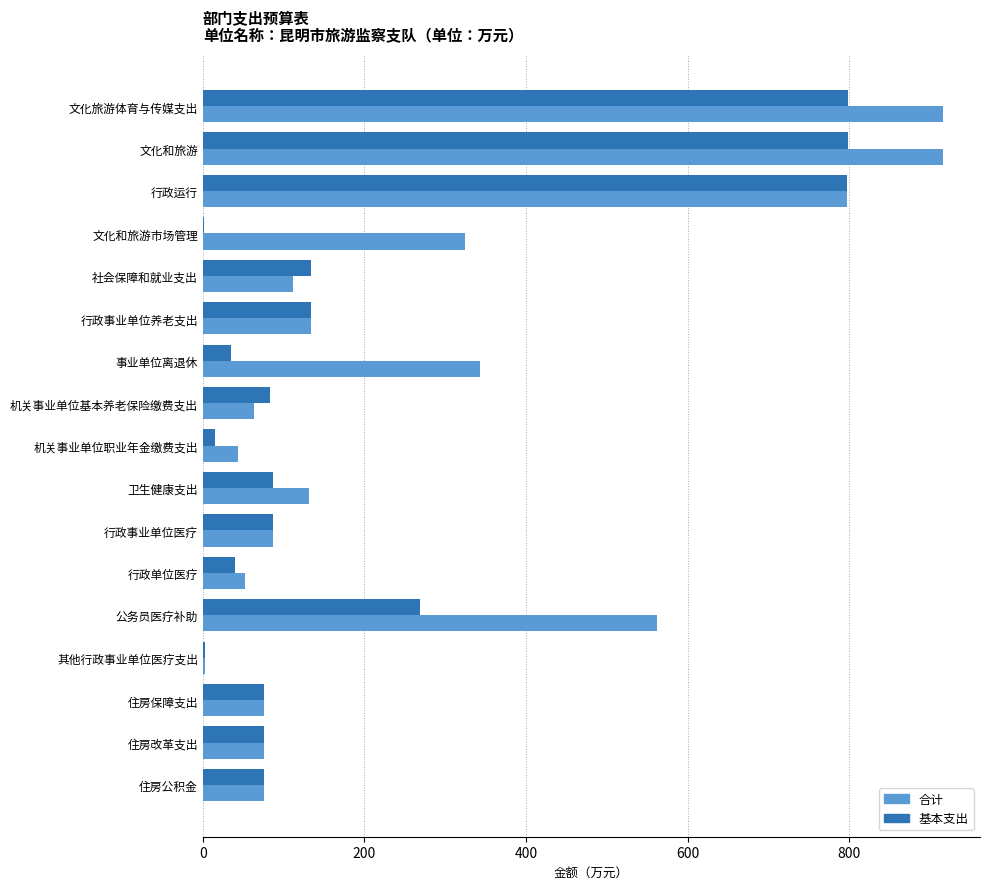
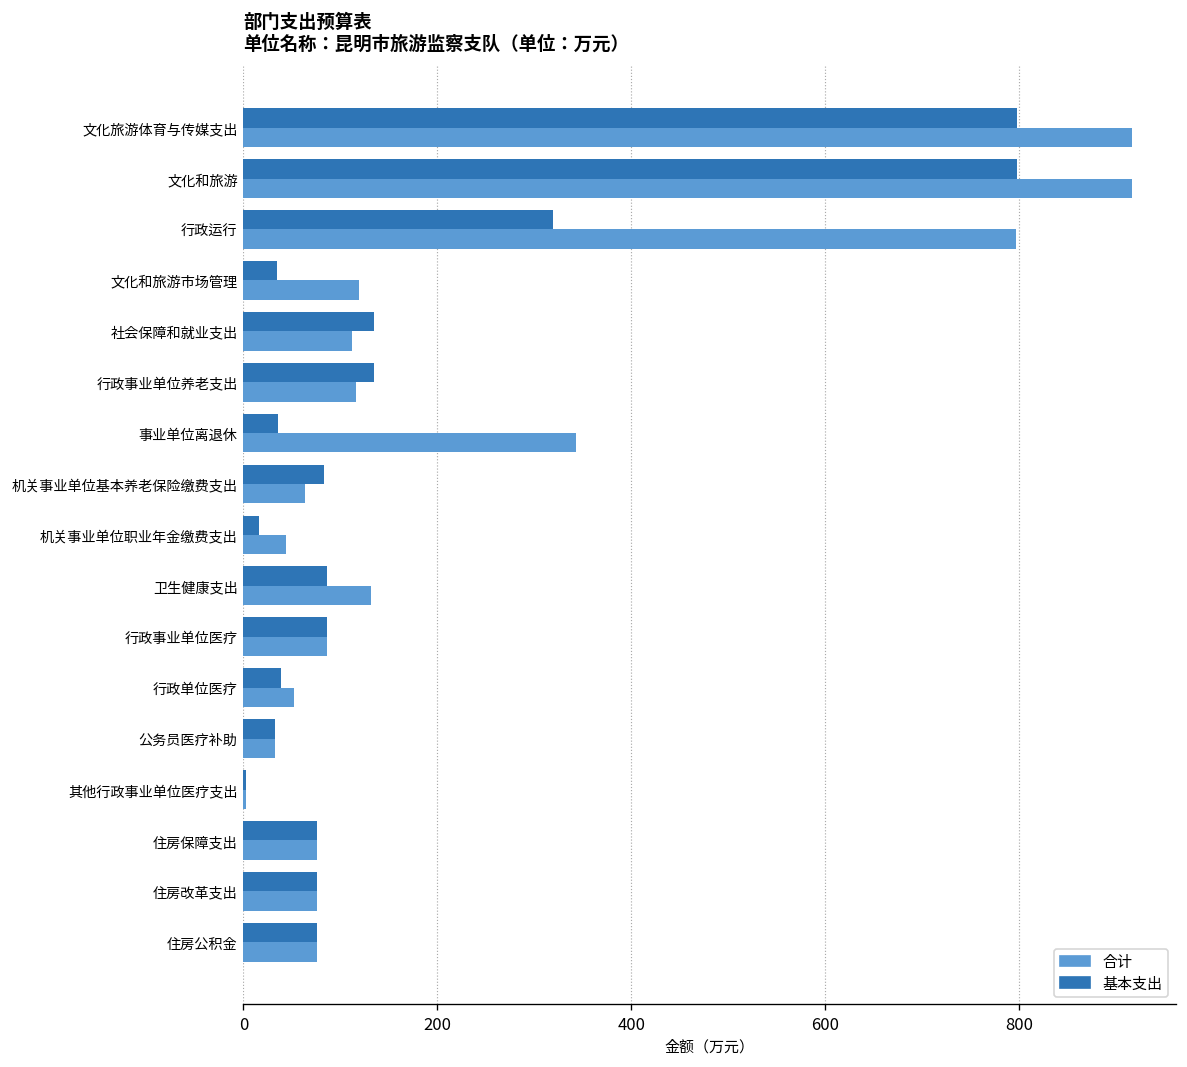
基本支出, 行政运行: 800 -> 320
基本支出, 文化和旅游市场管理: 0 -> 30
合计, 文化和旅游市场管理: 320 -> 120
合计, 行政事业单位养老支出: 130 -> 120
基本支出, 公务员医疗补助: 270 -> 30
合计, 公务员医疗补助: 560 -> 30
